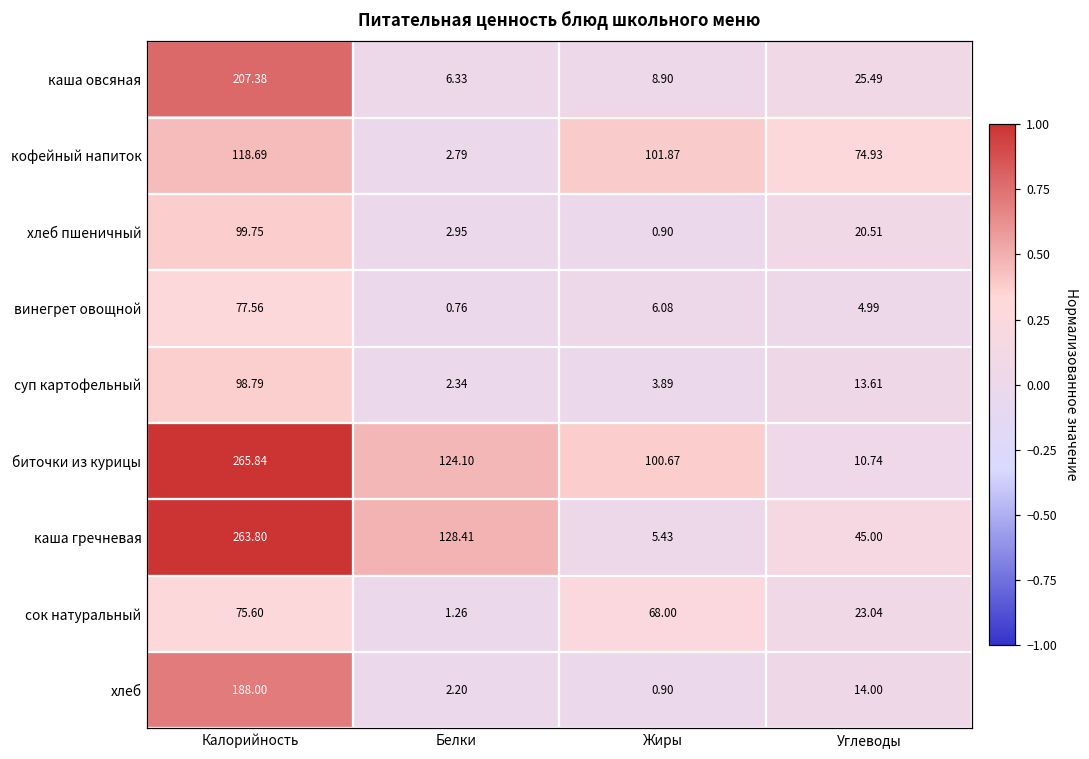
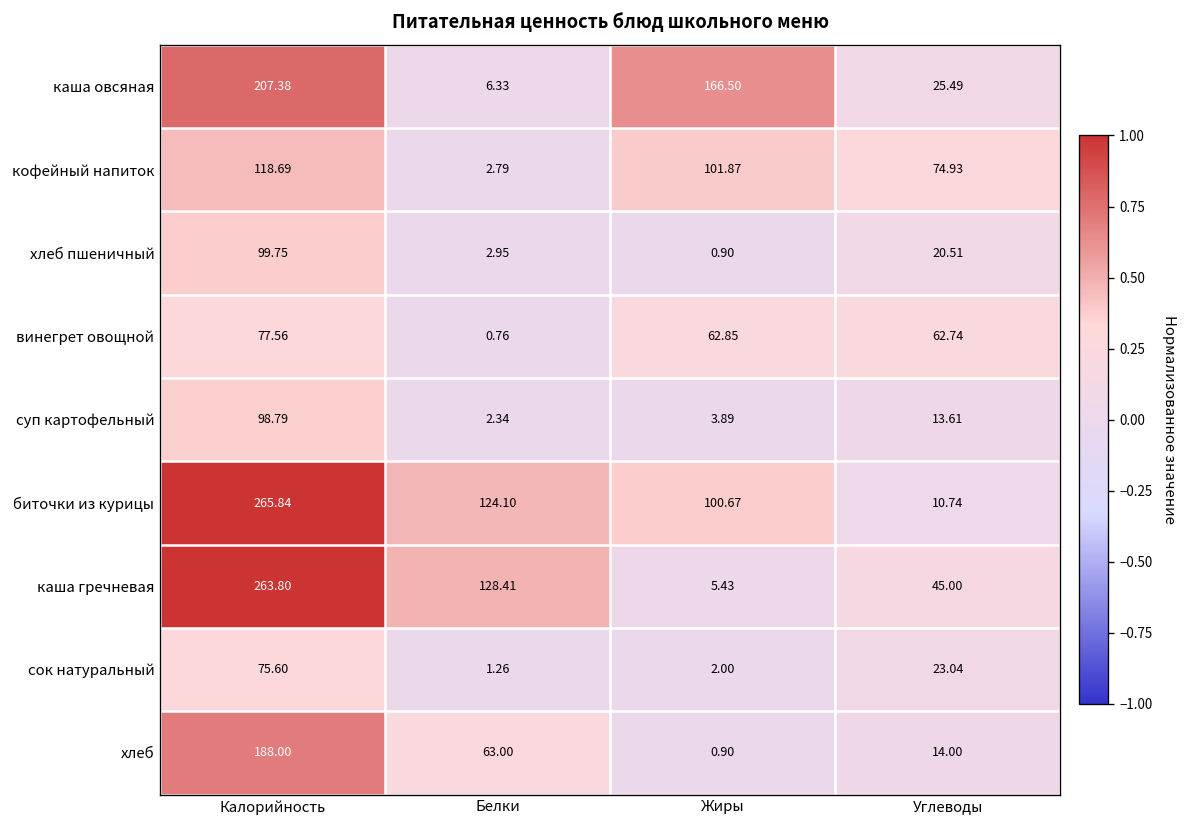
каша овсяная, Жиры: 8.90 -> 166.50
винегрет овощной, Жиры: 6.08 -> 62.85
винегрет овощной, Углеводы: 4.99 -> 62.74
сок натуральный, Жиры: 68.00 -> 2.00
хлеб, Белки: 2.20 -> 63.00
